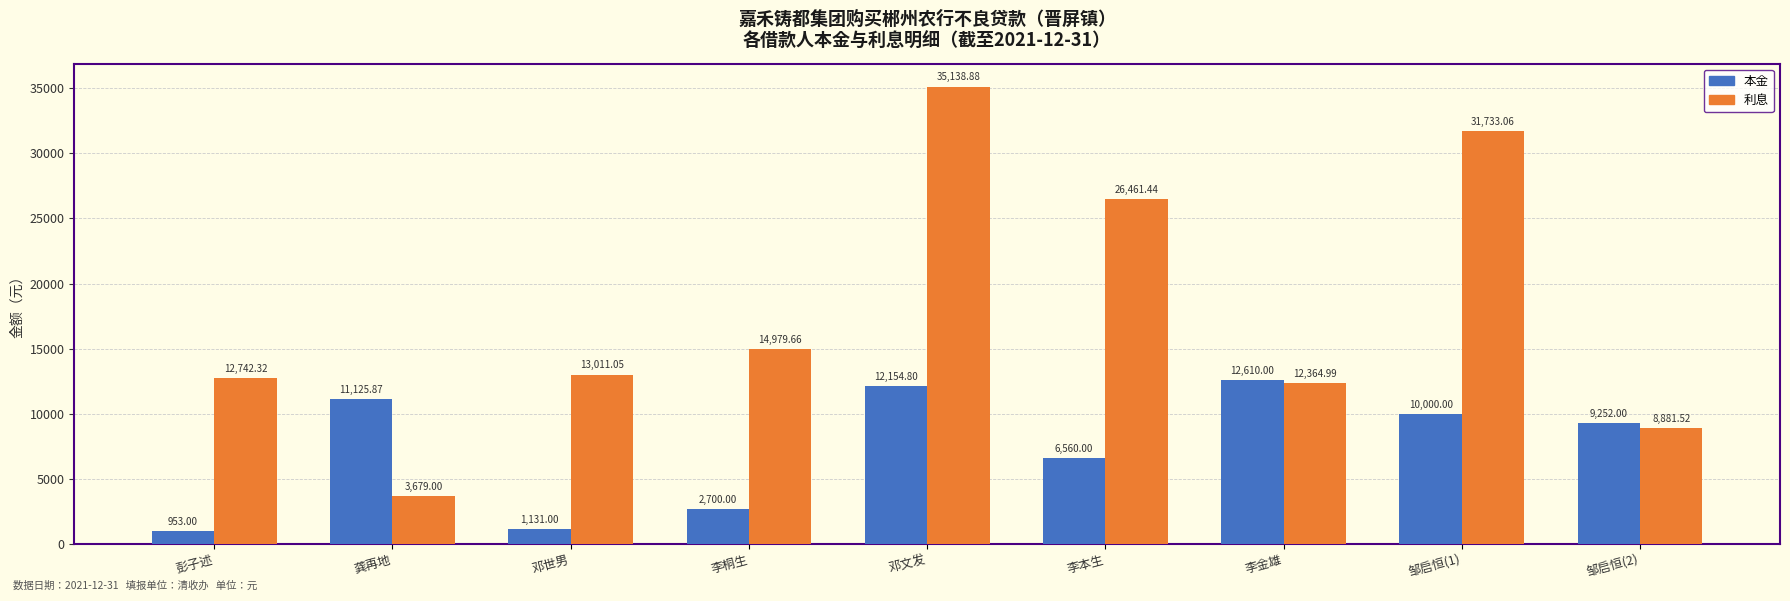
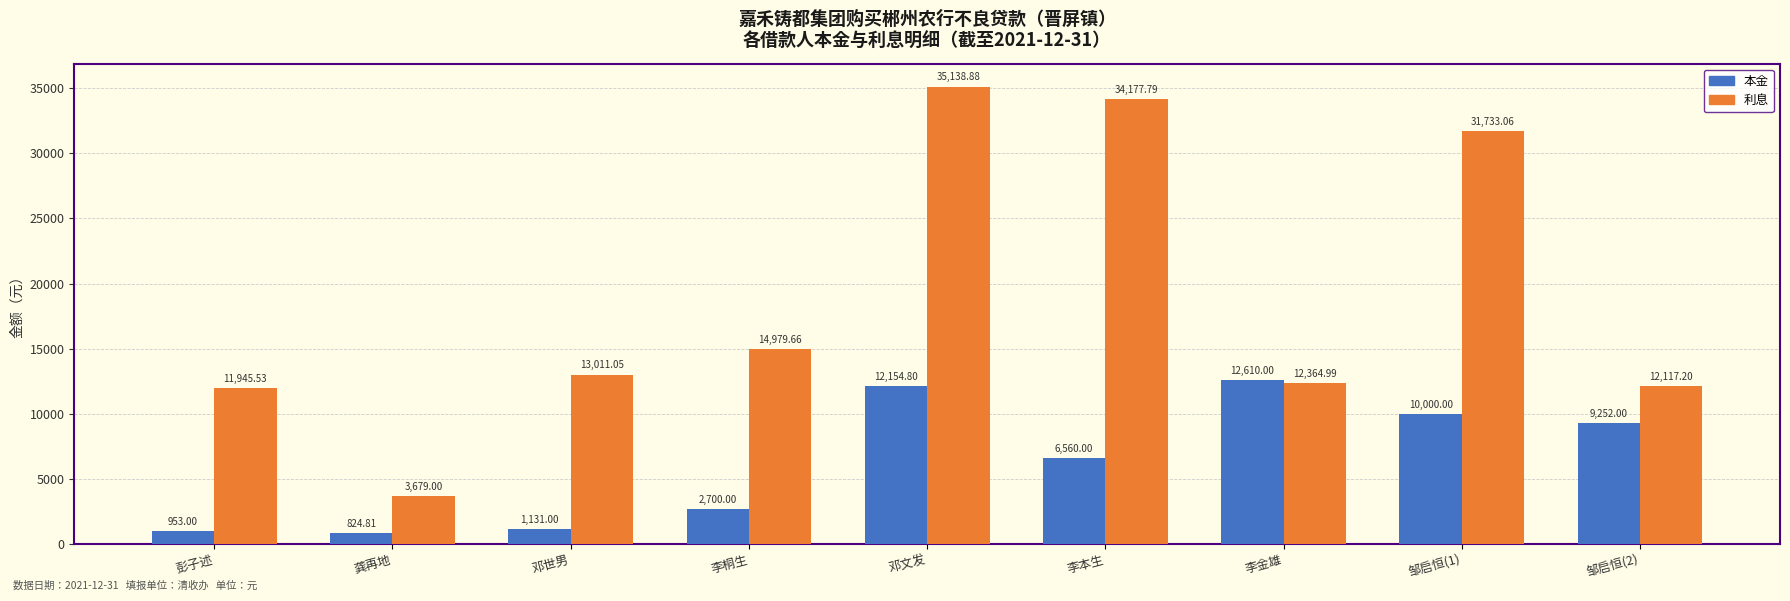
利息, 彭子述: 12,742.32 -> 11,945.53
本金, 龚再地: 11,125.87 -> 824.81
利息, 李本生: 26,461.44 -> 34,177.79
利息, 邹启恒(2): 8,881.52 -> 12,117.20
